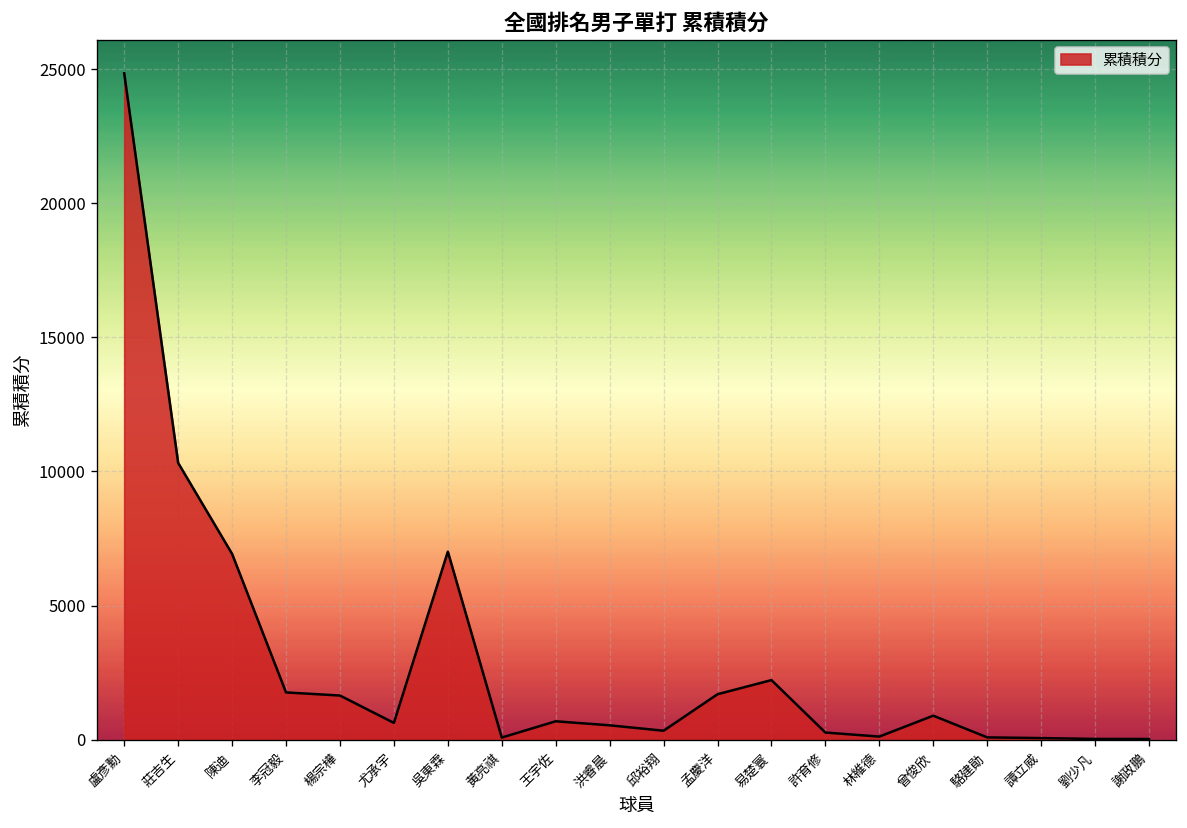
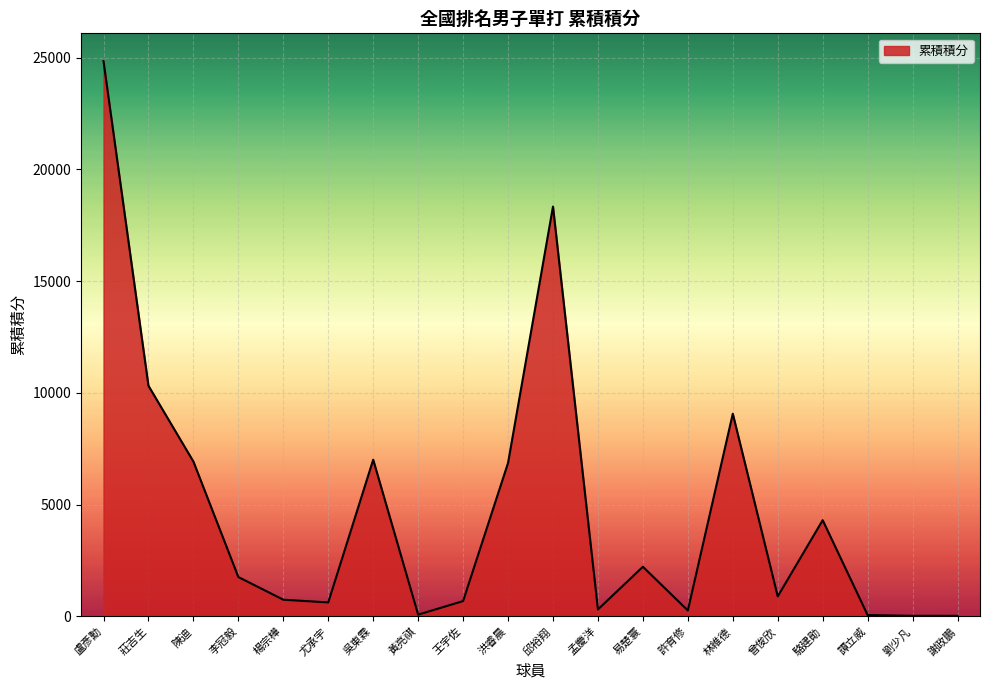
楊宗樺: 1700 -> 800
洪睿晨: 500 -> 6900
邱裕翔: 300 -> 18300
孟慶洋: 1700 -> 300
林維德: 100 -> 9100
駱建勛: 100 -> 4300
